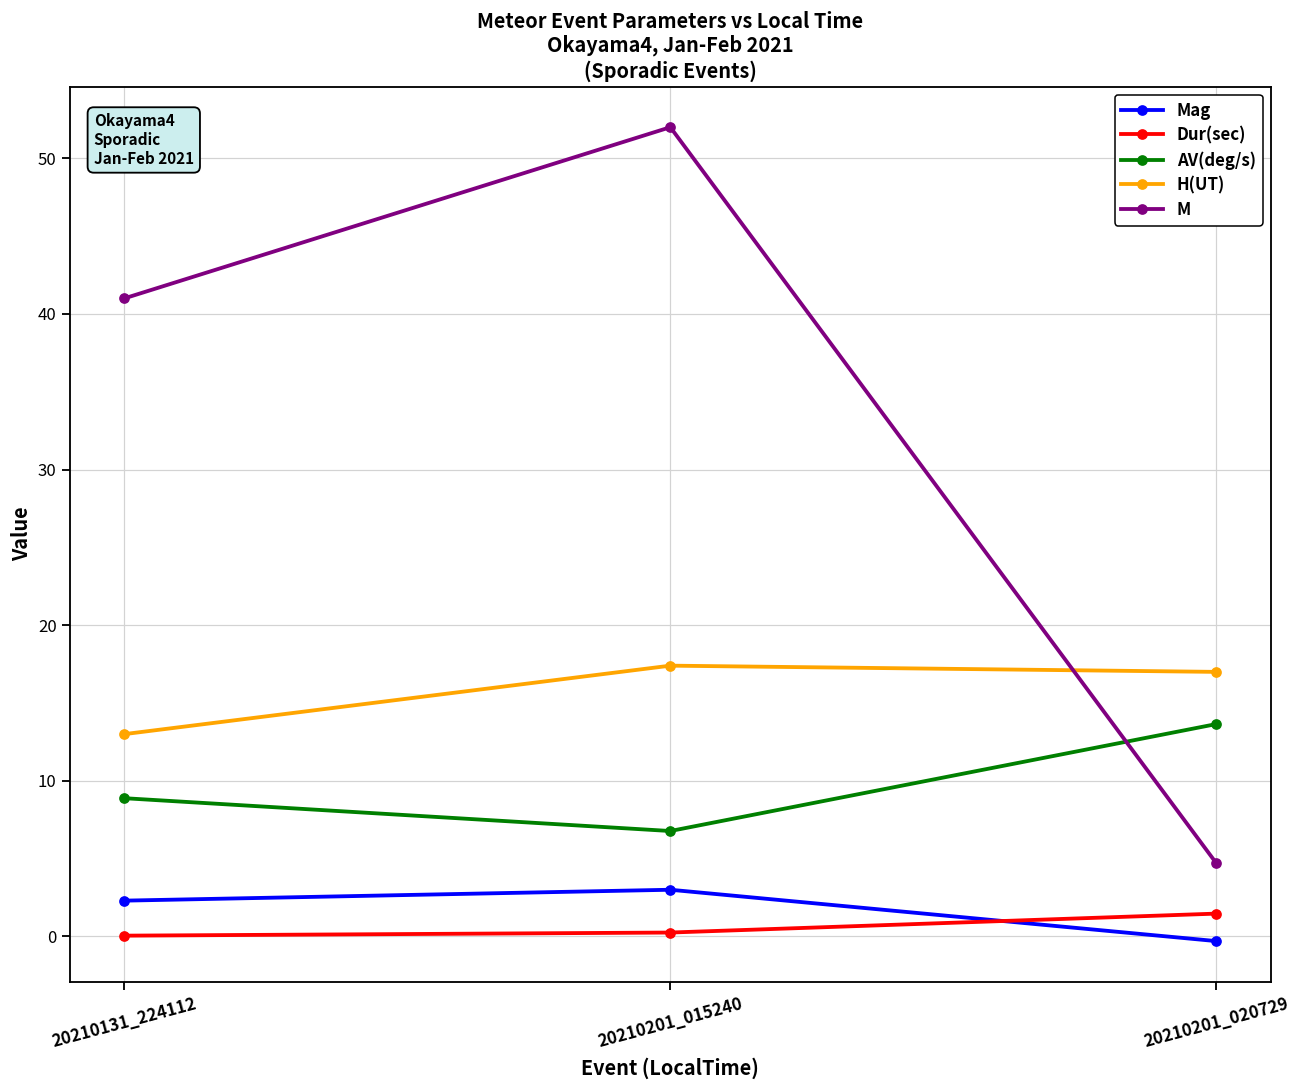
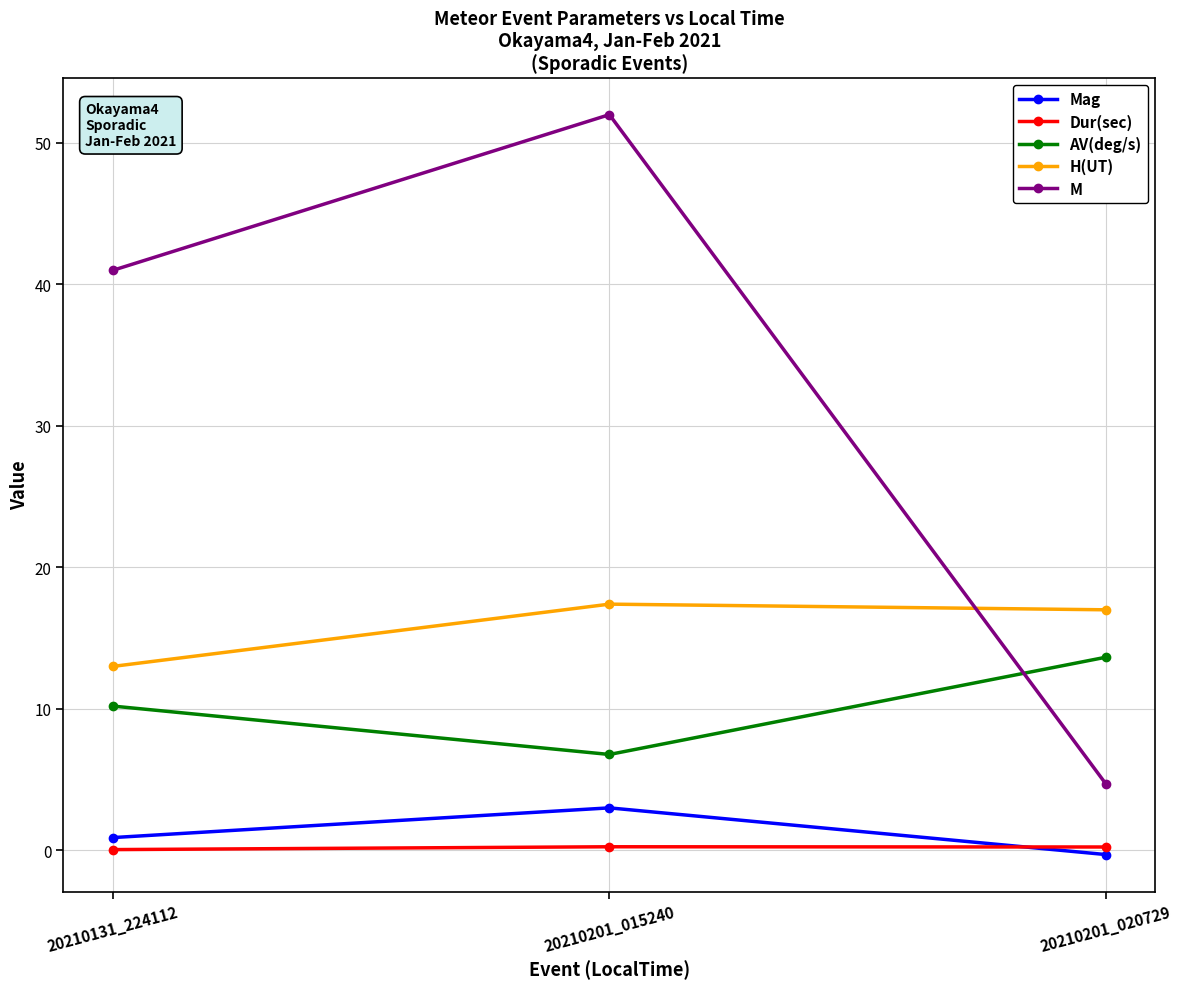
Mag, 20210131_224112: 2.3 -> 0.9
AV(deg/s), 20210131_224112: 8.9 -> 10.2
Dur(sec), 20210201_020729: 1.5 -> 0.2
